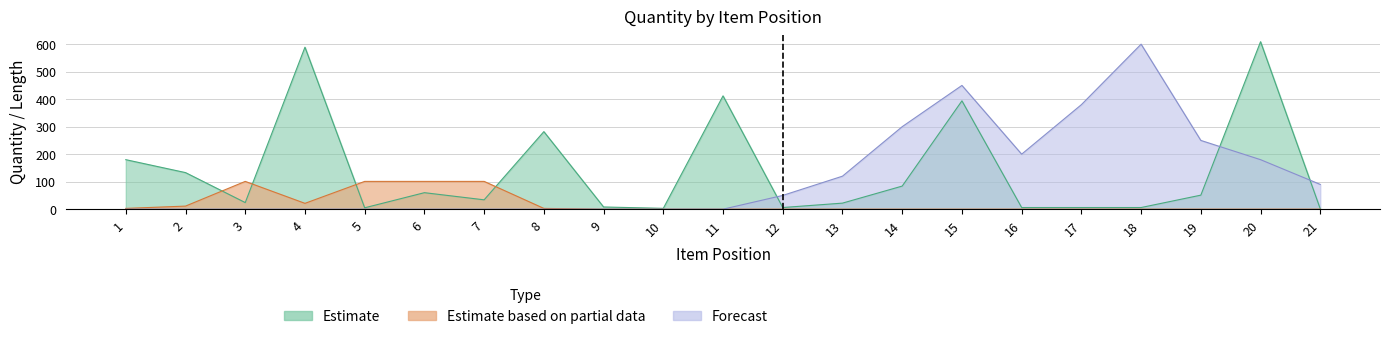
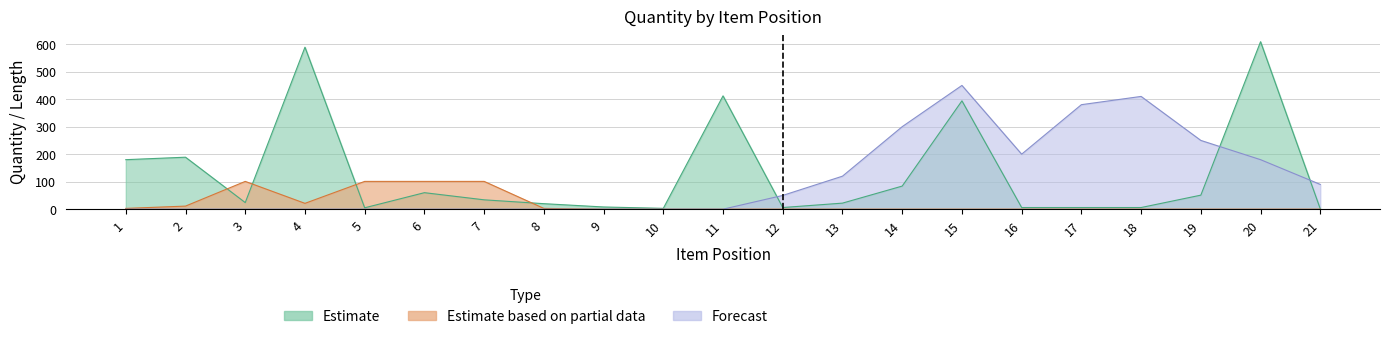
Estimate, 2: 130 -> 190
Estimate, 8: 280 -> 20
Forecast, 18: 600 -> 410
